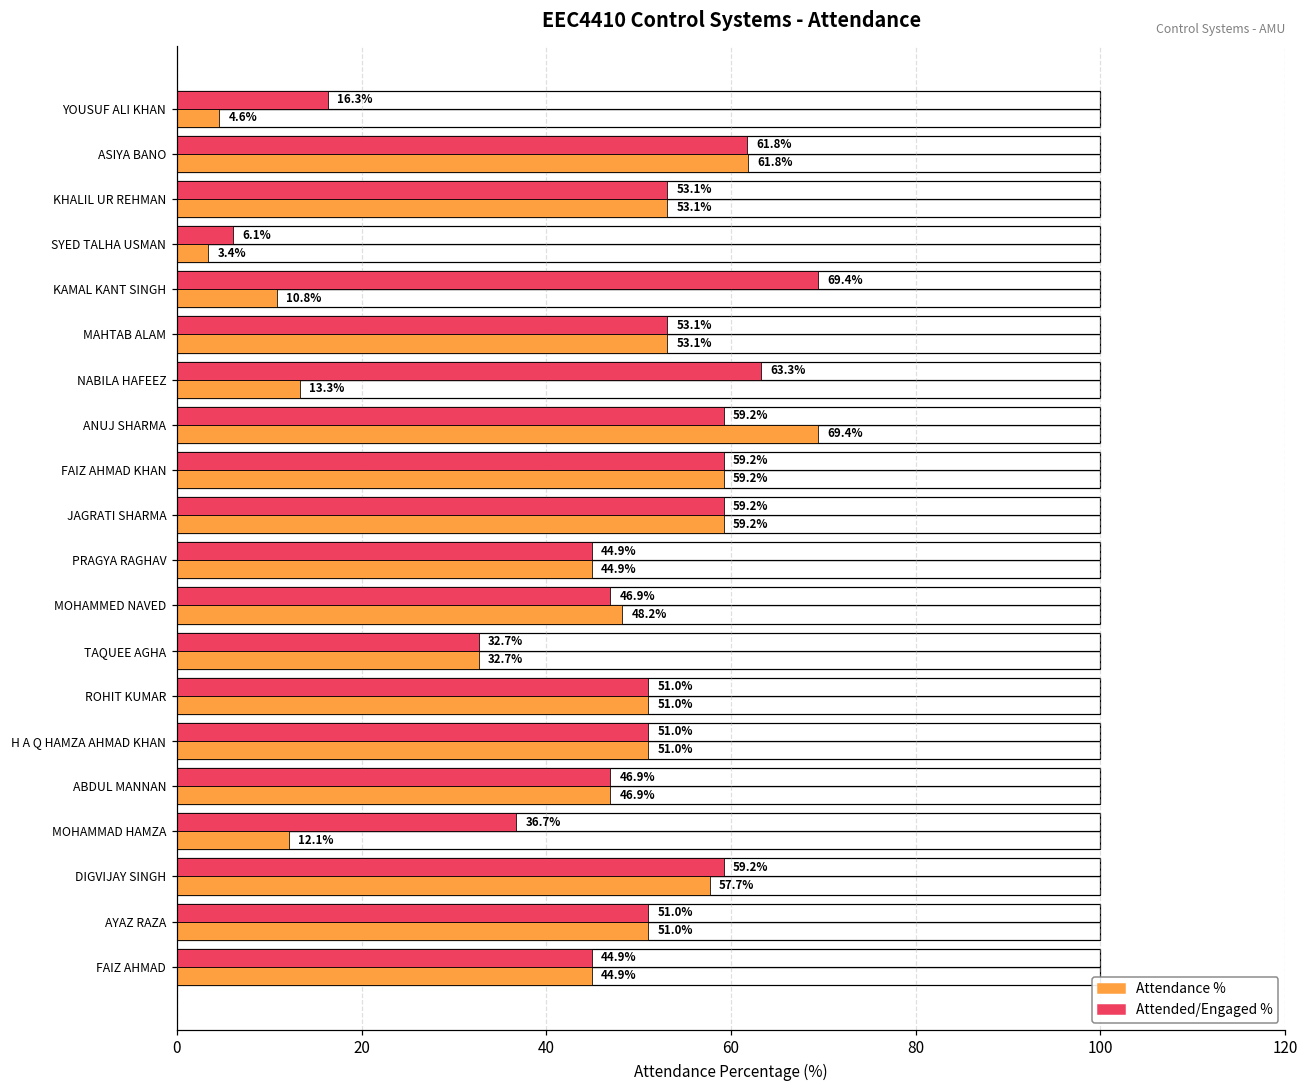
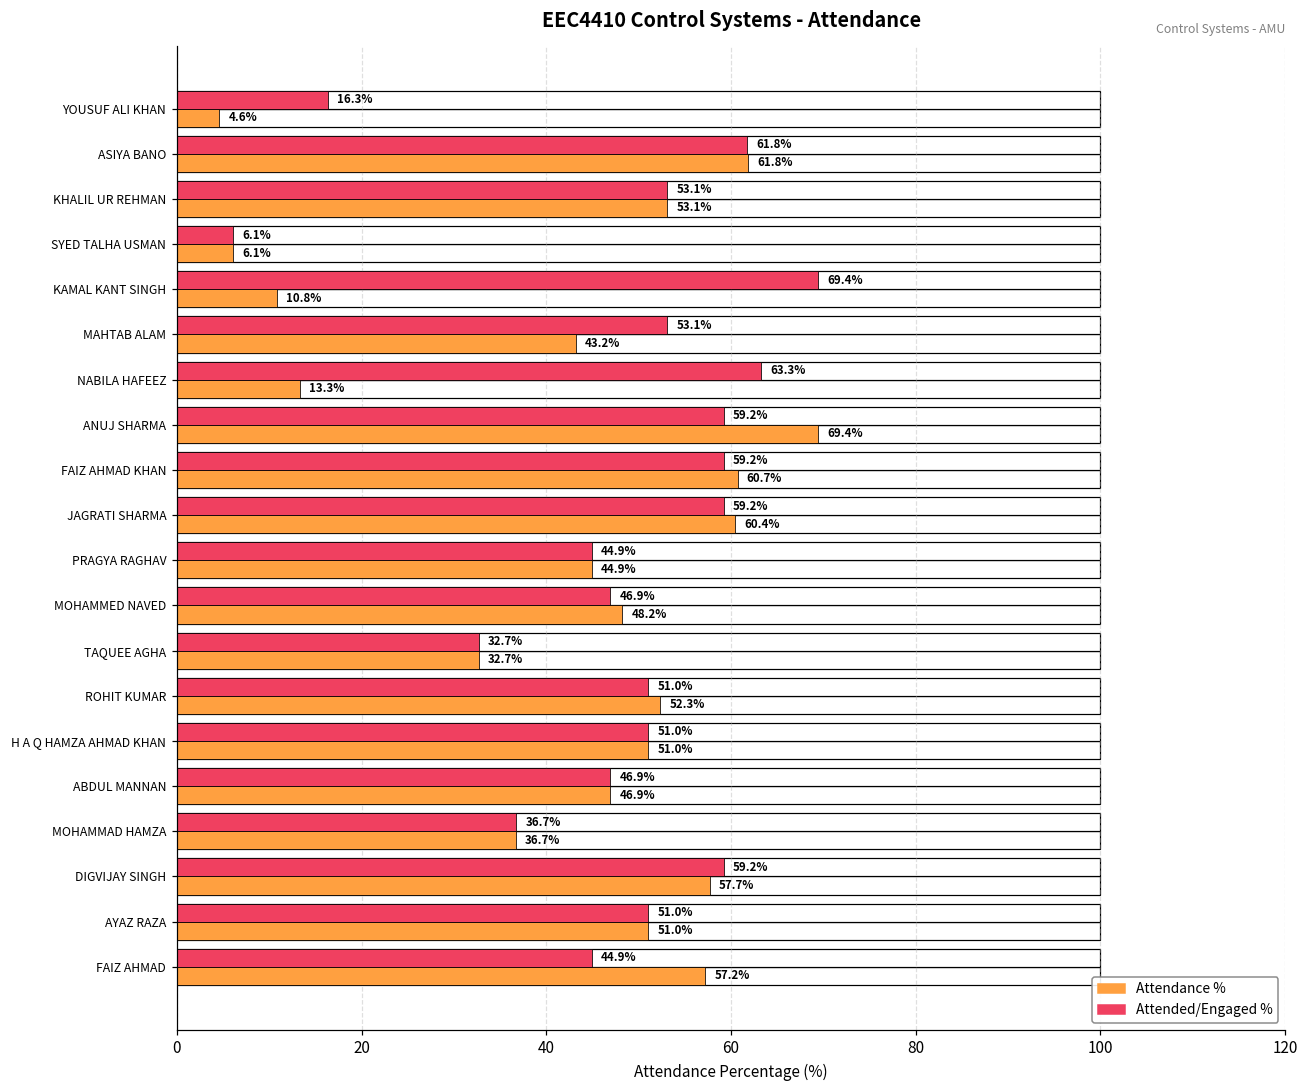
Attendance %, SYED TALHA USMAN: 3.4% -> 6.1%
Attendance %, MAHTAB ALAM: 53.1% -> 43.2%
Attendance %, FAIZ AHMAD KHAN: 59.2% -> 60.7%
Attendance %, JAGRATI SHARMA: 59.2% -> 60.4%
Attendance %, ROHIT KUMAR: 51.0% -> 52.3%
Attendance %, MOHAMMAD HAMZA: 12.1% -> 36.7%
Attendance %, FAIZ AHMAD: 44.9% -> 57.2%
